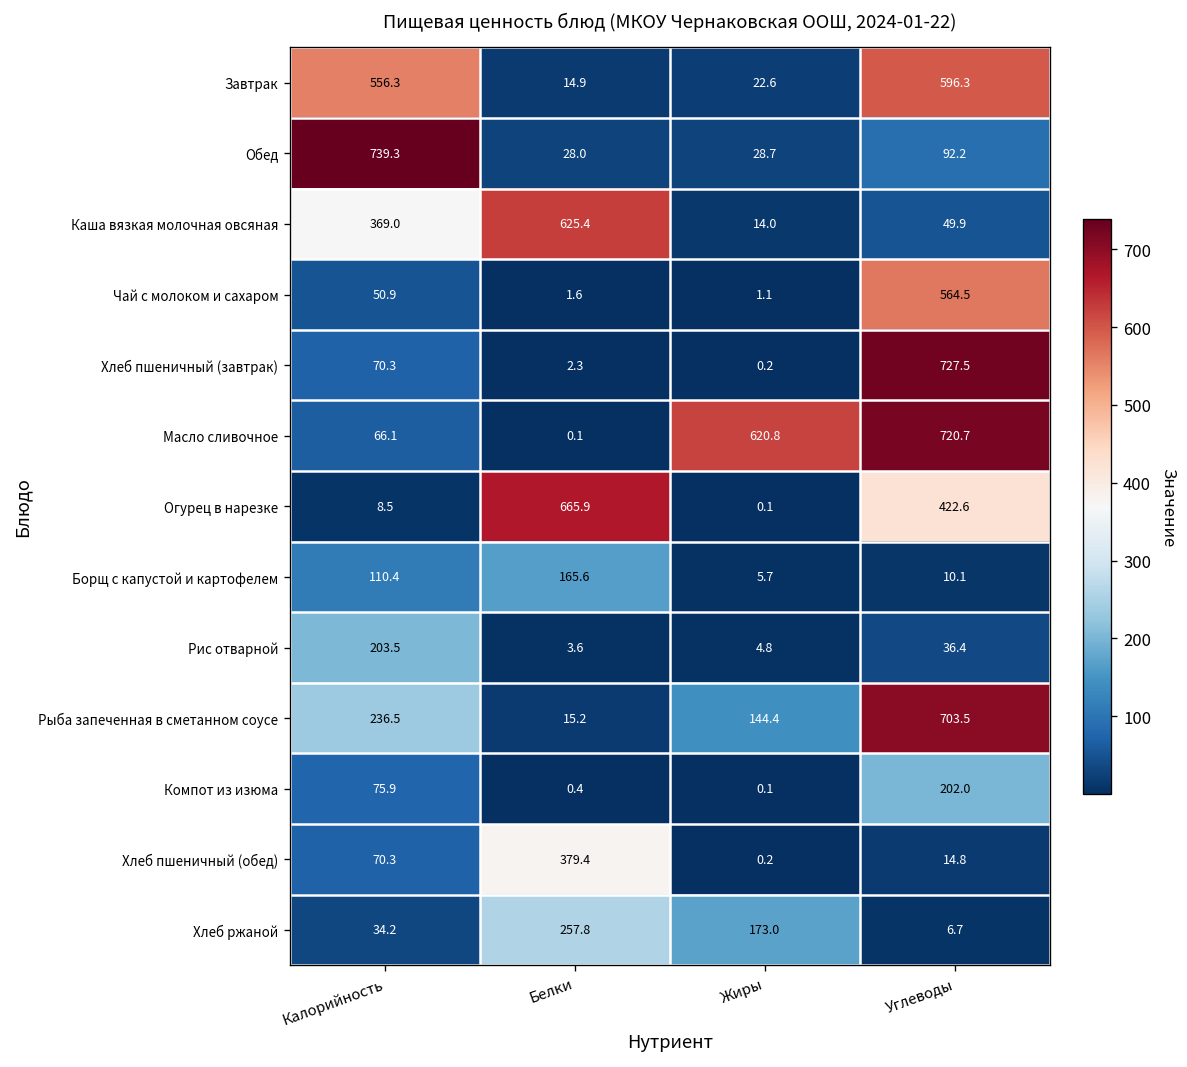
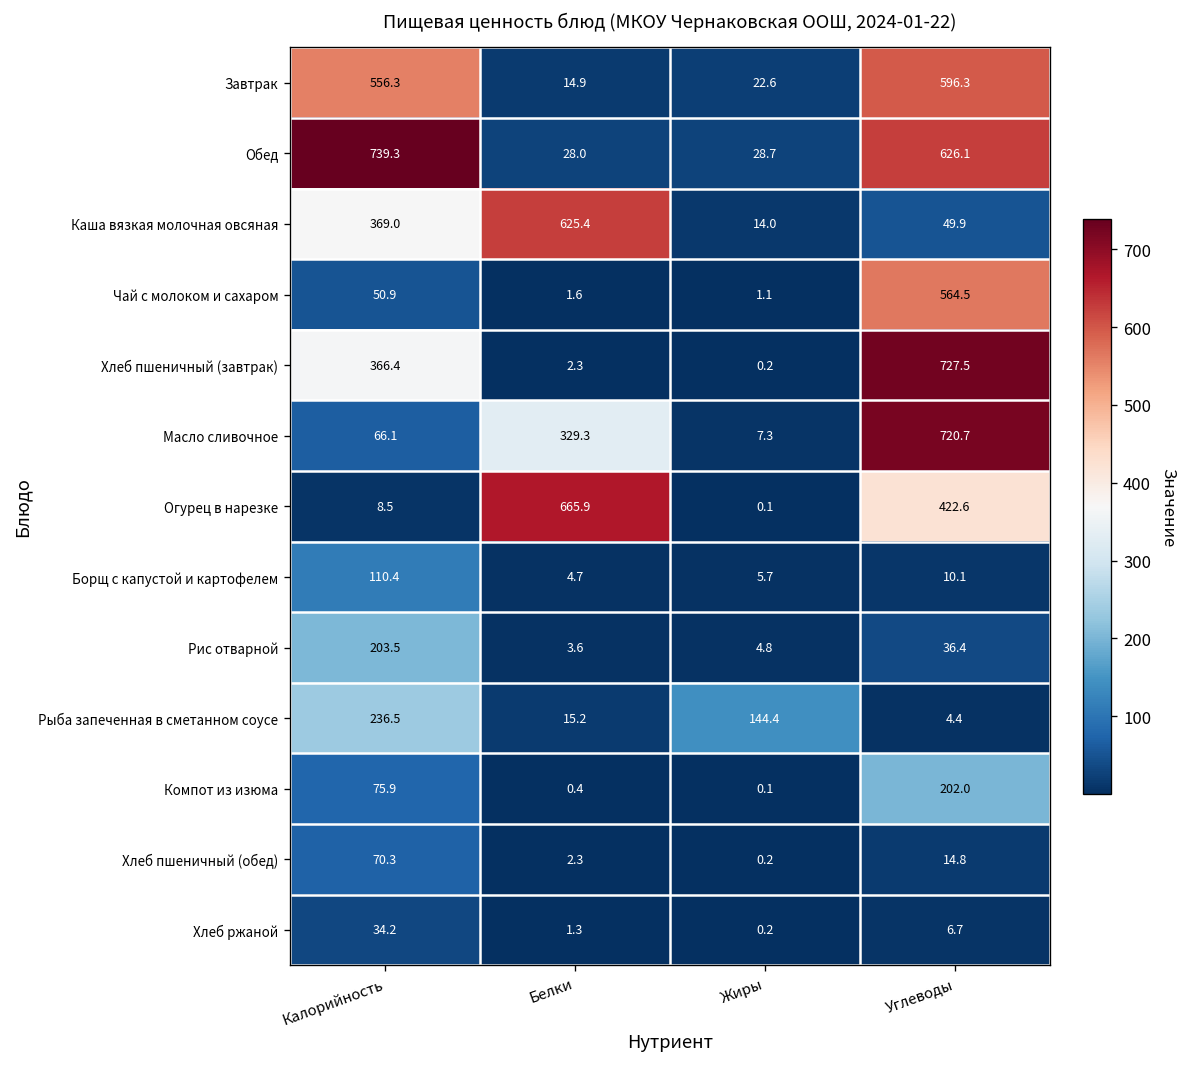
Обед, Углеводы: 92.2 -> 626.1
Хлеб пшеничный (завтрак), Калорийность: 70.3 -> 366.4
Масло сливочное, Белки: 0.1 -> 329.3
Масло сливочное, Жиры: 620.8 -> 7.3
Борщ с капустой и картофелем, Белки: 165.6 -> 4.7
Рыба запеченная в сметанном соусе, Углеводы: 703.5 -> 4.4
Хлеб пшеничный (обед), Белки: 379.4 -> 2.3
Хлеб ржаной, Белки: 257.8 -> 1.3
Хлеб ржаной, Жиры: 173.0 -> 0.2
